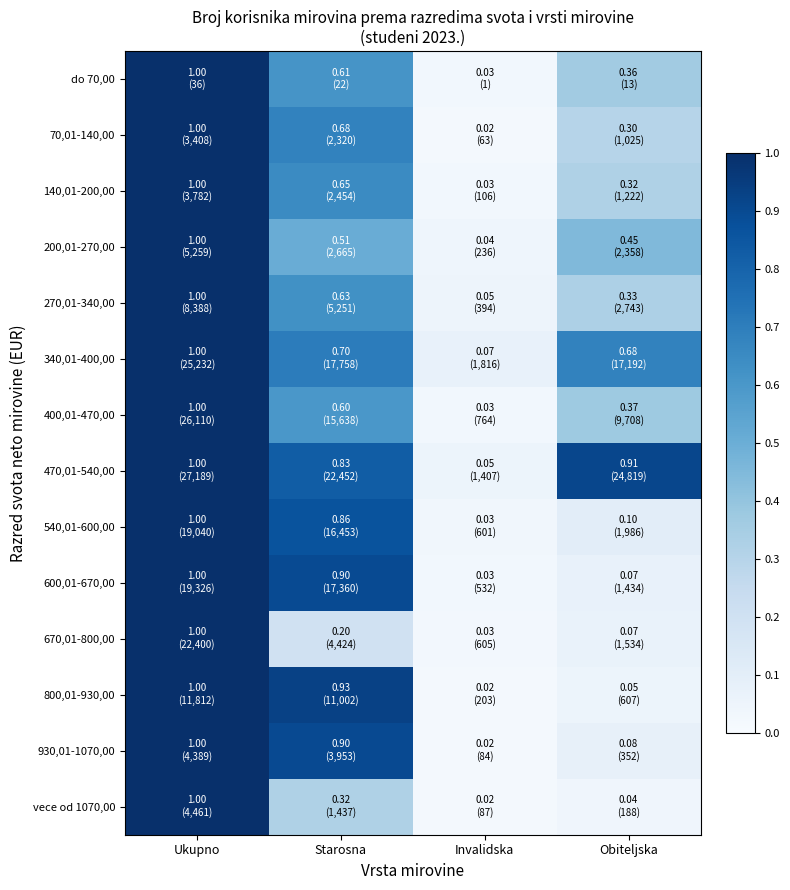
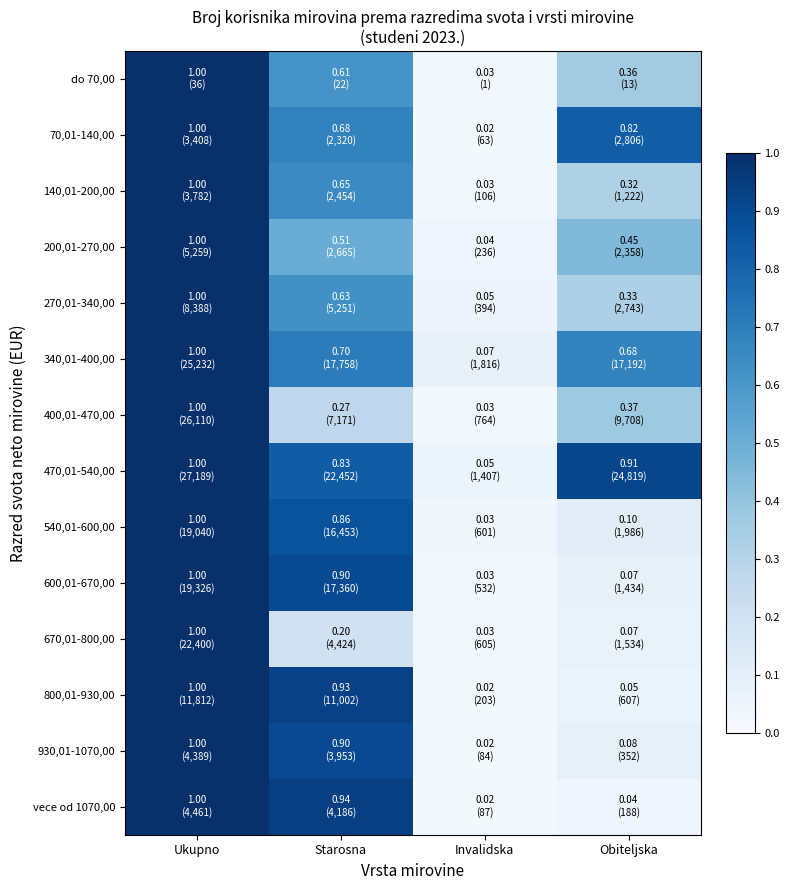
70,01-140,00, Obiteljska: 0.30 (1,025) -> 0.82 (2,806)
400,01-470,00, Starosna: 0.60 (15,638) -> 0.27 (7,171)
vece od 1070,00, Starosna: 0.32 (1,437) -> 0.94 (4,186)
